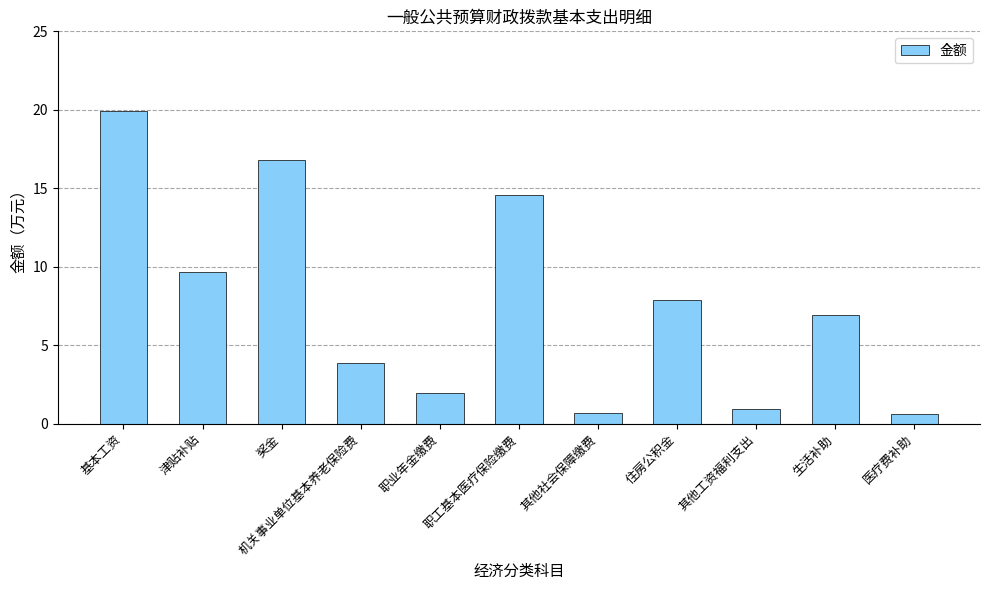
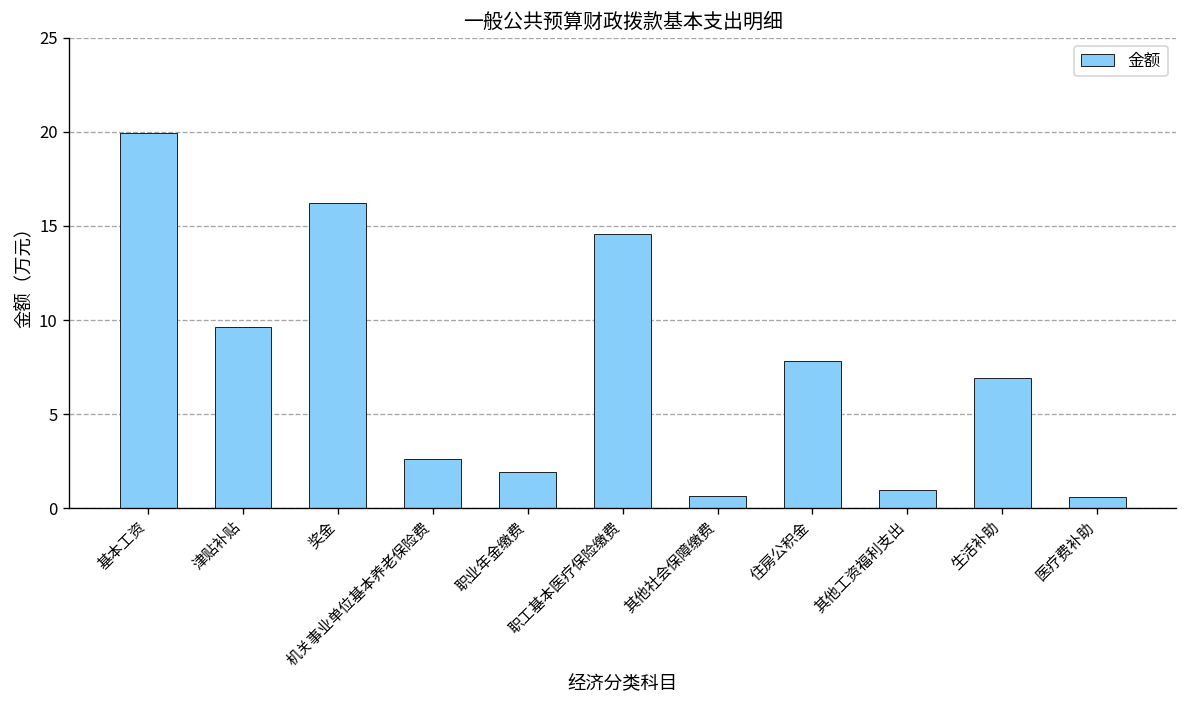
奖金: 16.8 -> 16.2
机关事业单位基本养老保险费: 3.9 -> 2.6
